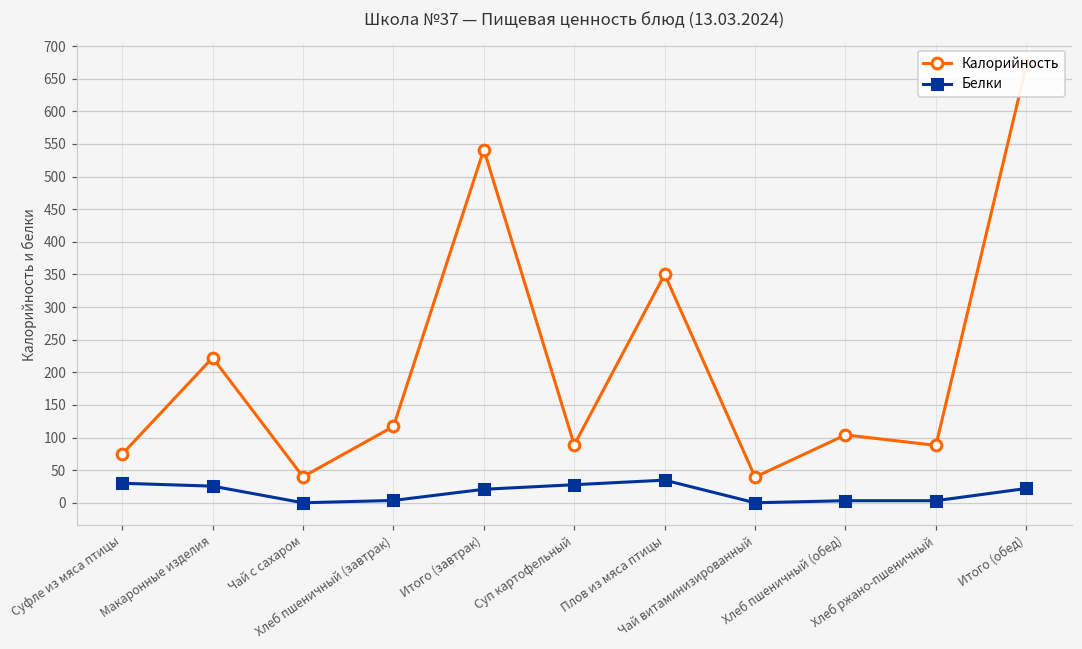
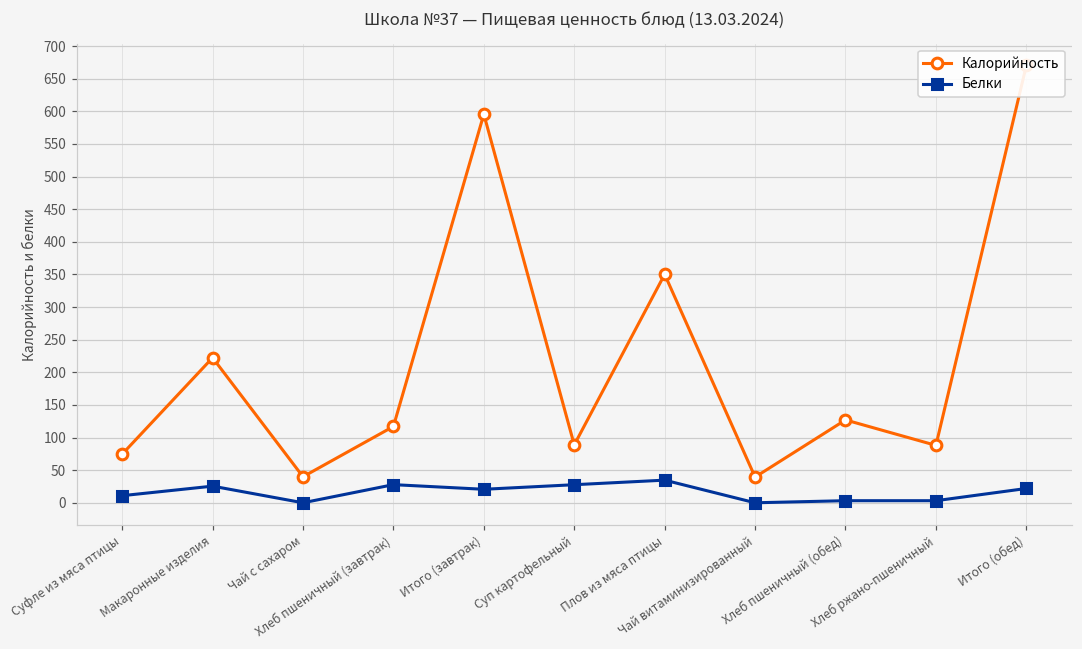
Белки, Суфле из мяса птицы: 30 -> 10
Белки, Хлеб пшеничный (завтрак): 0 -> 30
Калорийность, Итого (завтрак): 540 -> 600
Калорийность, Хлеб пшеничный (обед): 100 -> 130
